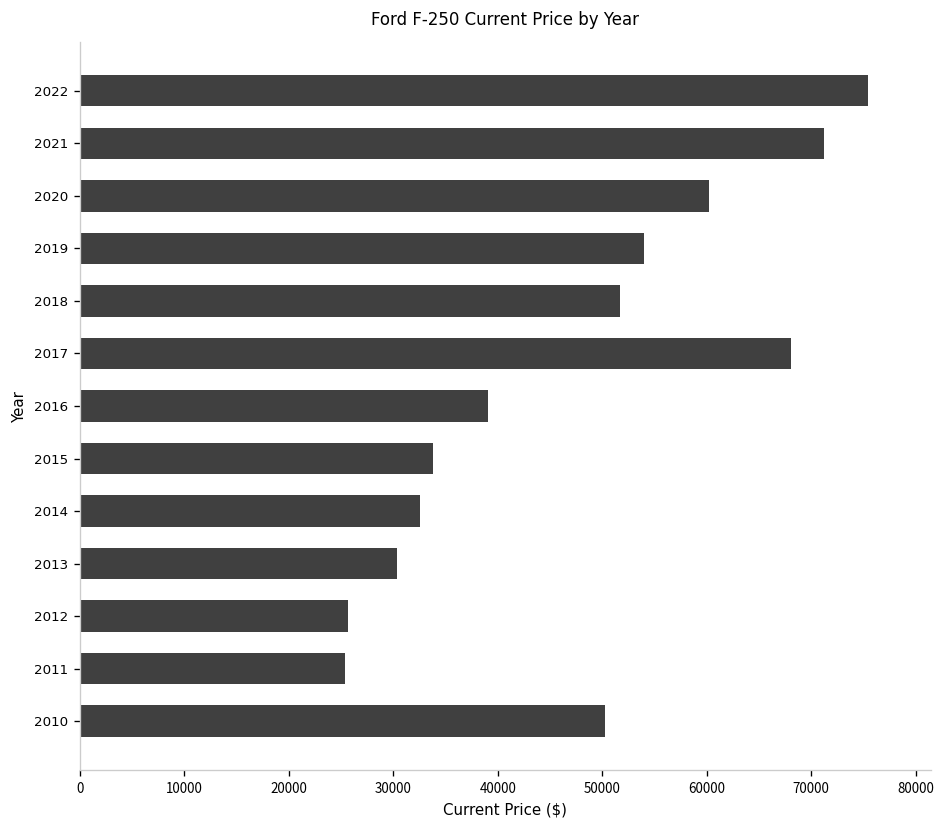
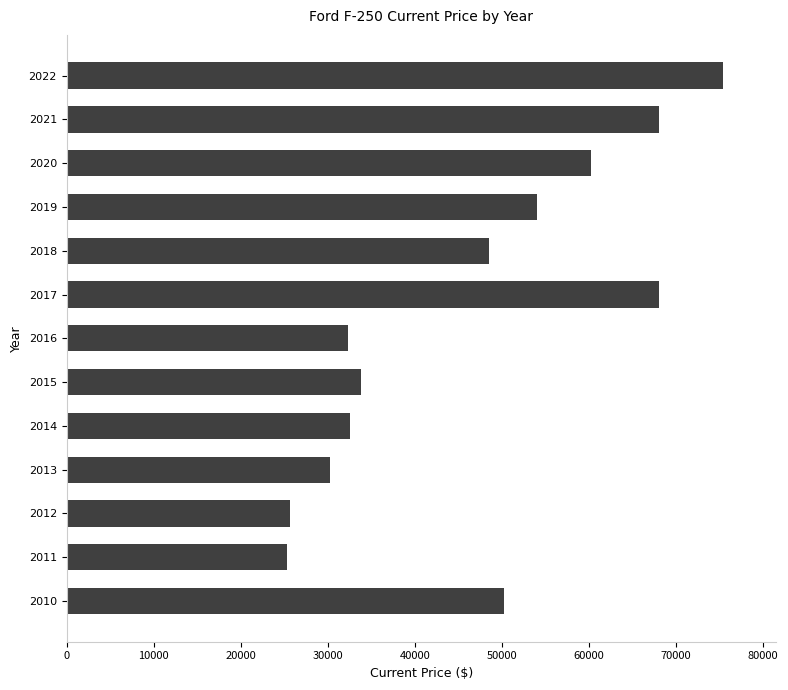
2021: 71000 -> 68000
2018: 52000 -> 49000
2016: 39000 -> 32000
